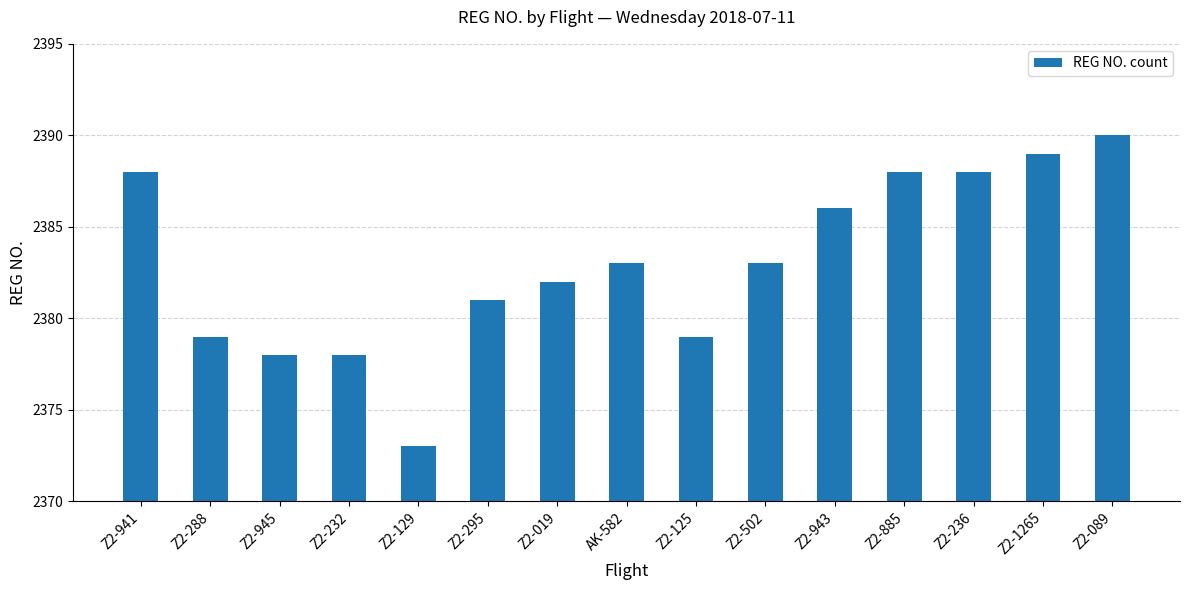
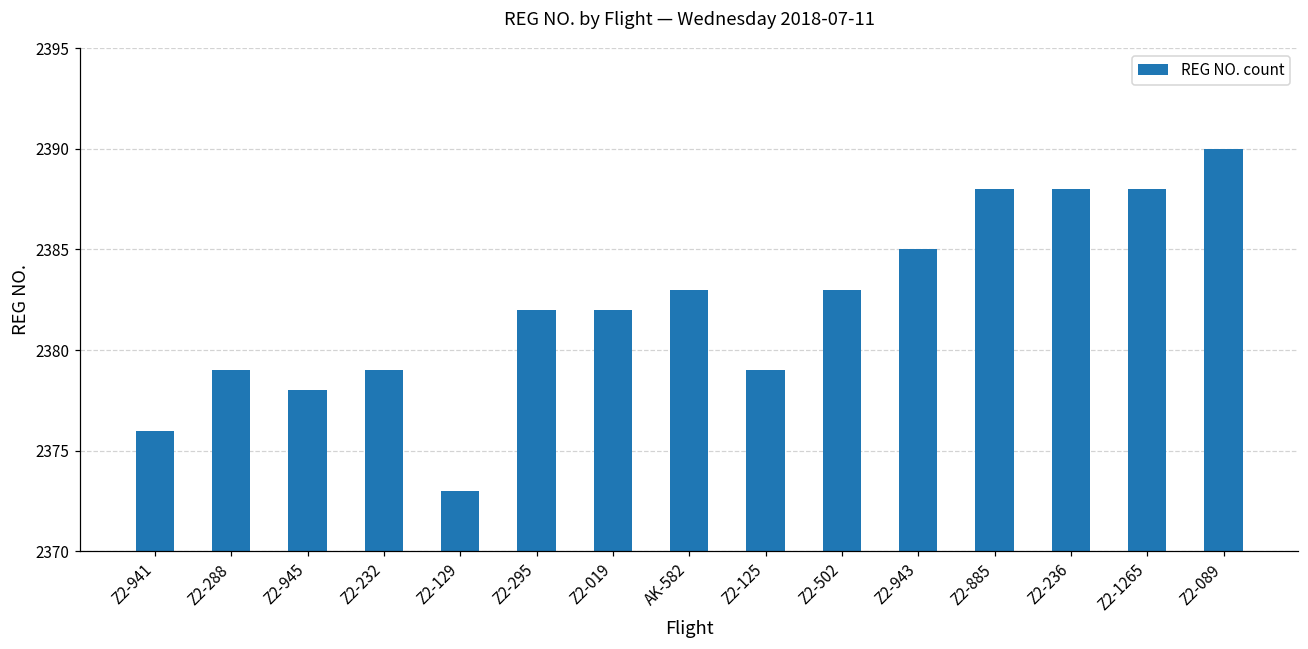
Z2-941: 2388 -> 2376
Z2-232: 2378 -> 2379
Z2-295: 2381 -> 2382
Z2-943: 2386 -> 2385
Z2-1265: 2389 -> 2388
